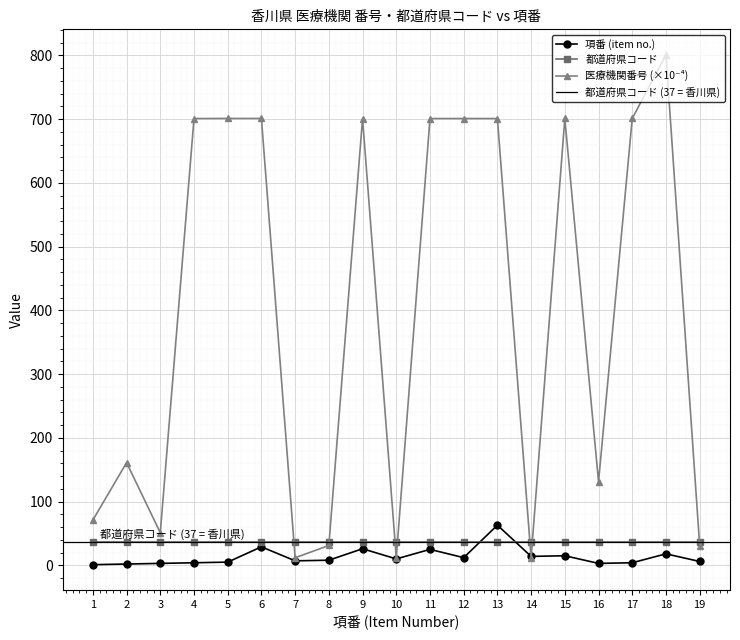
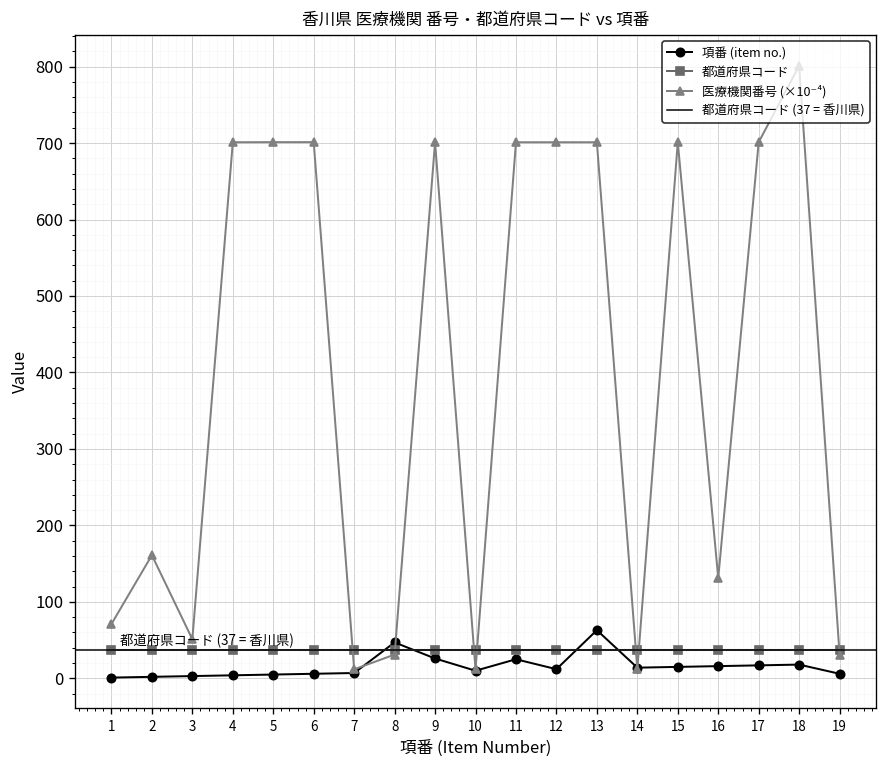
項番 (item no.), 6: 30 -> 10
項番 (item no.), 8: 10 -> 50
項番 (item no.), 16: 0 -> 20
項番 (item no.), 17: 0 -> 20
